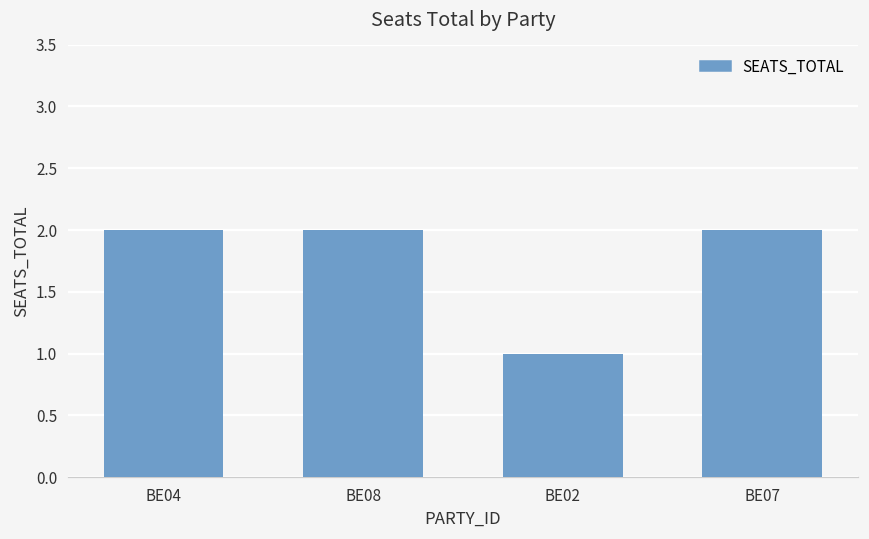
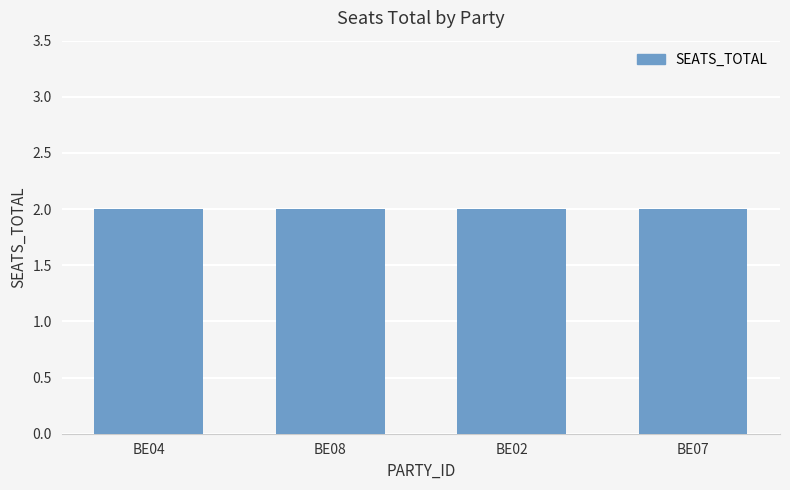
BE02: 1 -> 2
